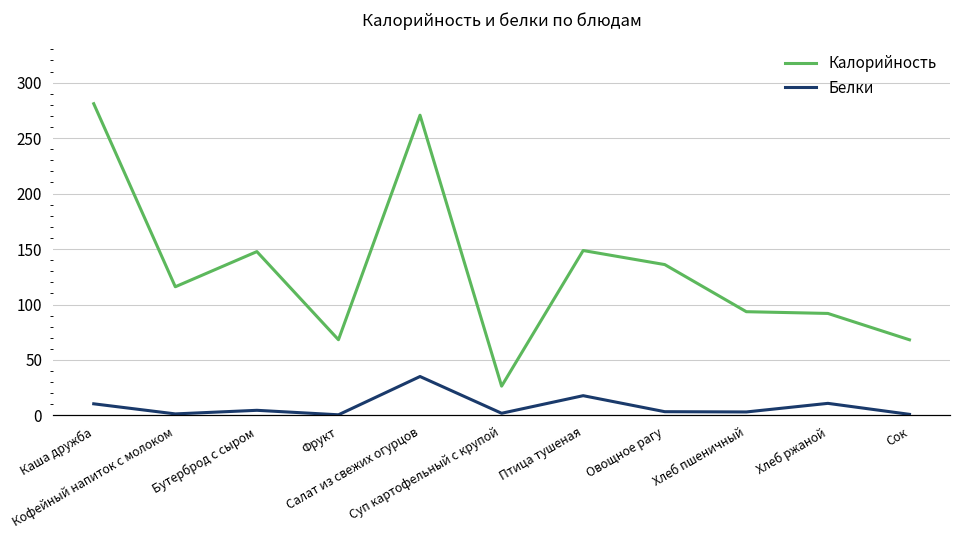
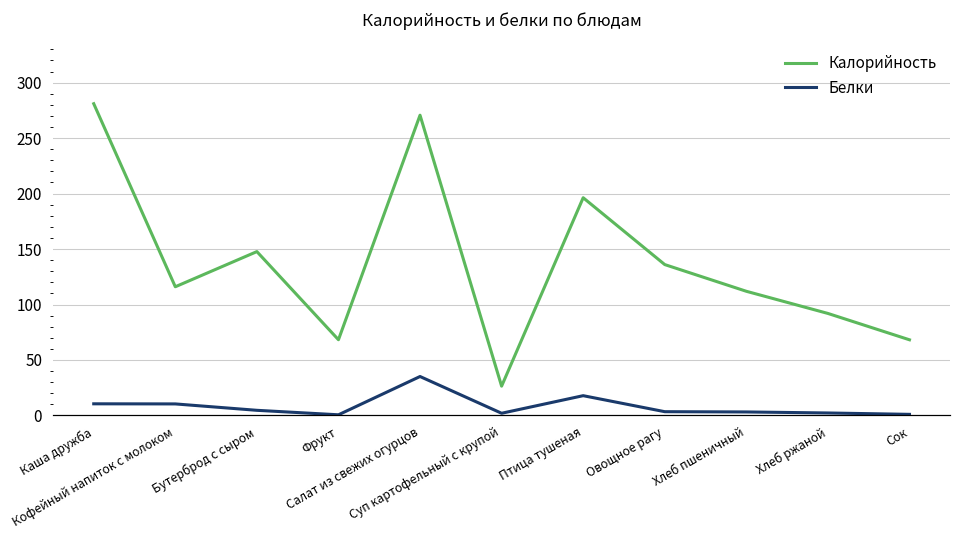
Белки, Кофейный напиток с молоком: 1 -> 10
Калорийность, Птица тушеная: 149 -> 196
Калорийность, Хлеб пшеничный: 94 -> 112
Белки, Хлеб ржаной: 11 -> 2
